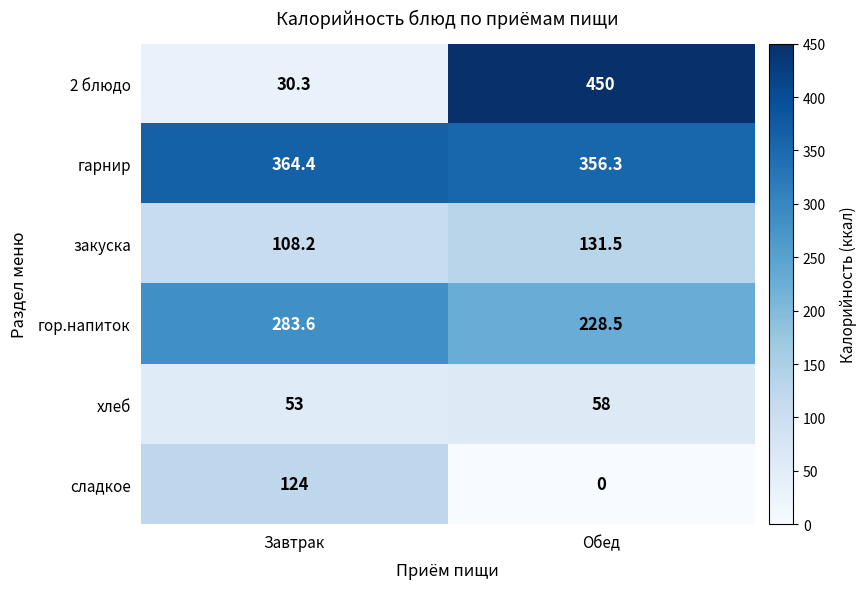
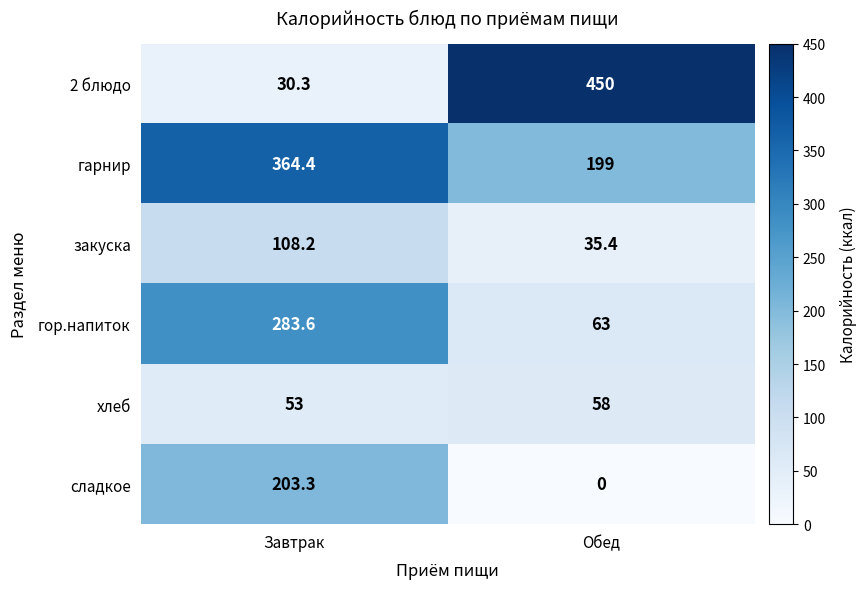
гарнир, Обед: 356.3 -> 199
закуска, Обед: 131.5 -> 35.4
гор.напиток, Обед: 228.5 -> 63
сладкое, Завтрак: 124 -> 203.3
